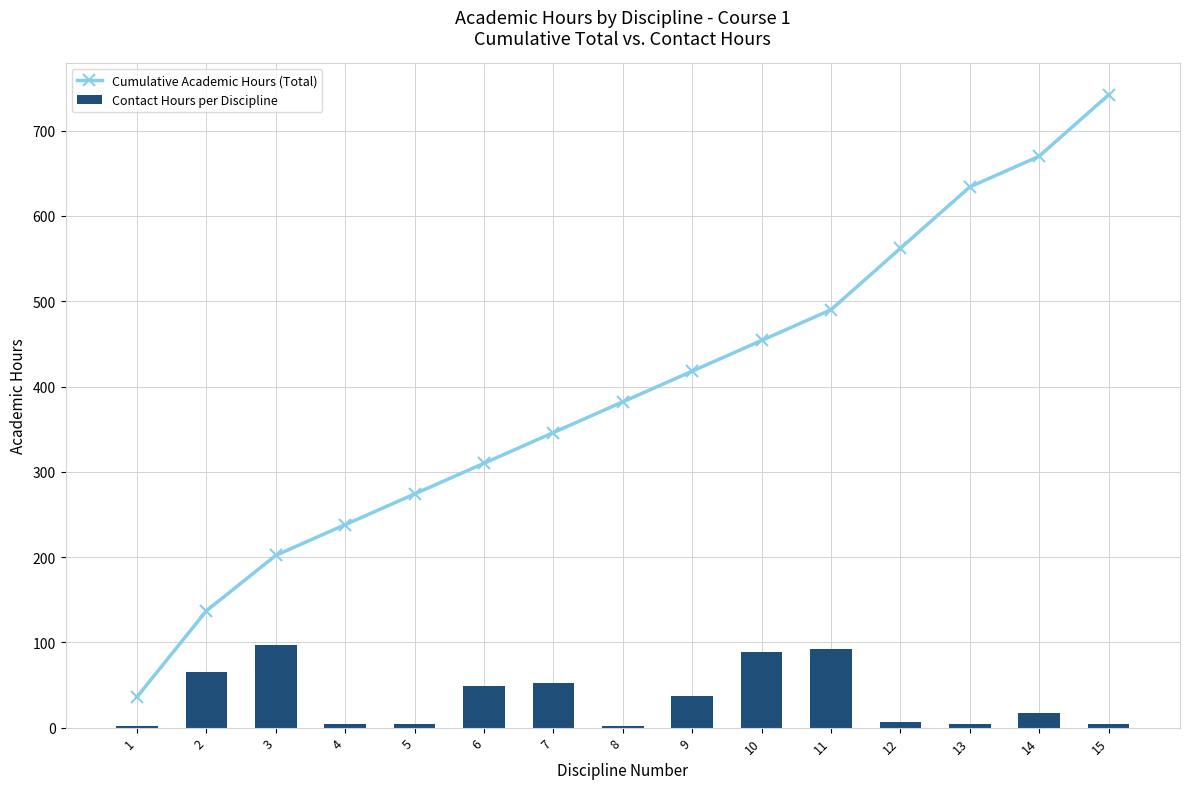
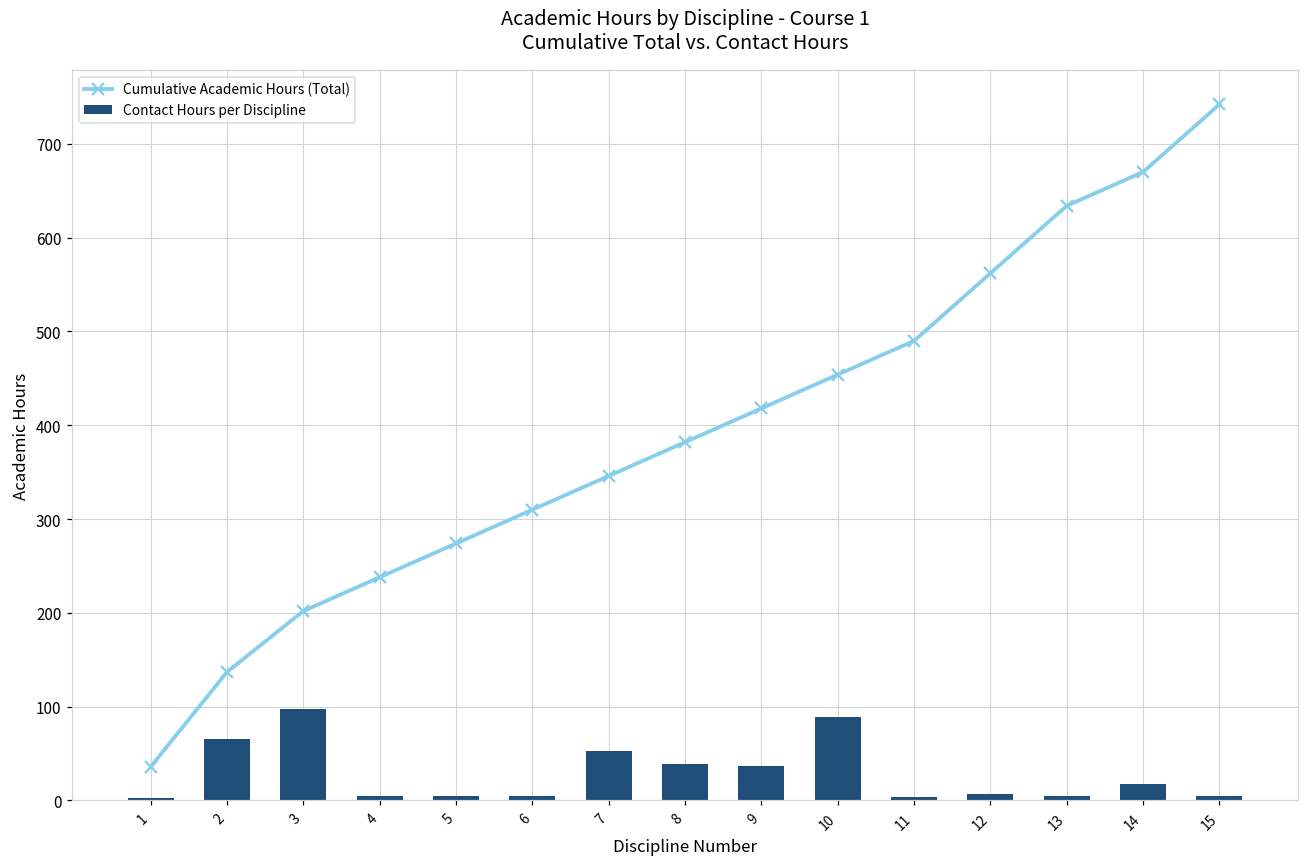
Contact Hours per Discipline, 6: 50 -> 0
Contact Hours per Discipline, 8: 0 -> 40
Contact Hours per Discipline, 11: 90 -> 0
